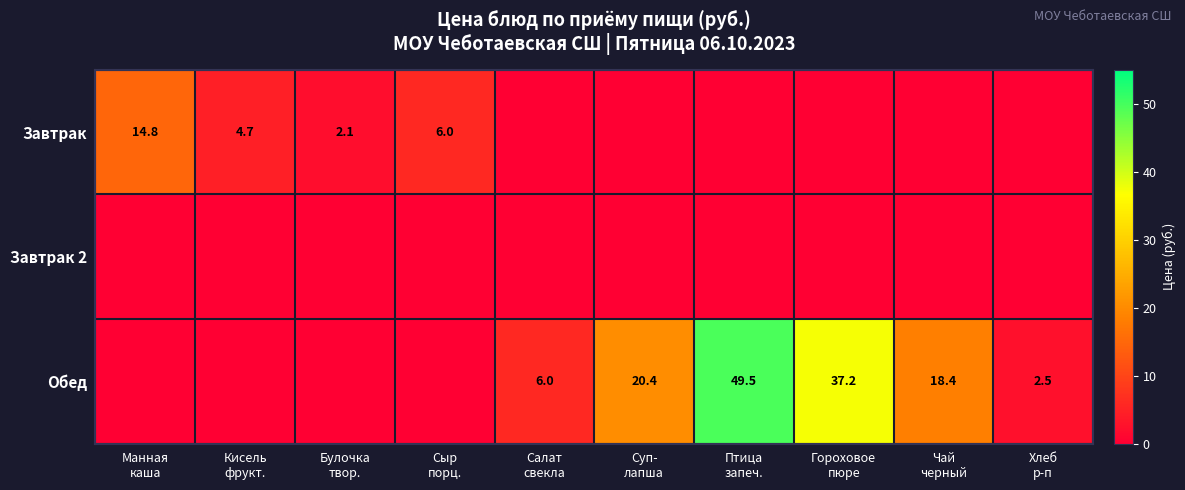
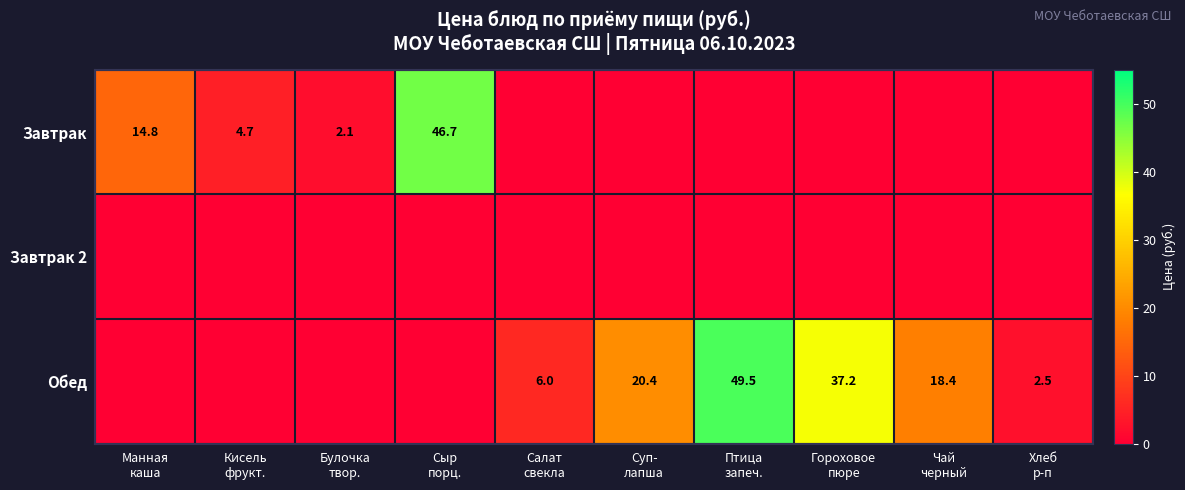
Завтрак, Сыр порц.: 6.0 -> 46.7
